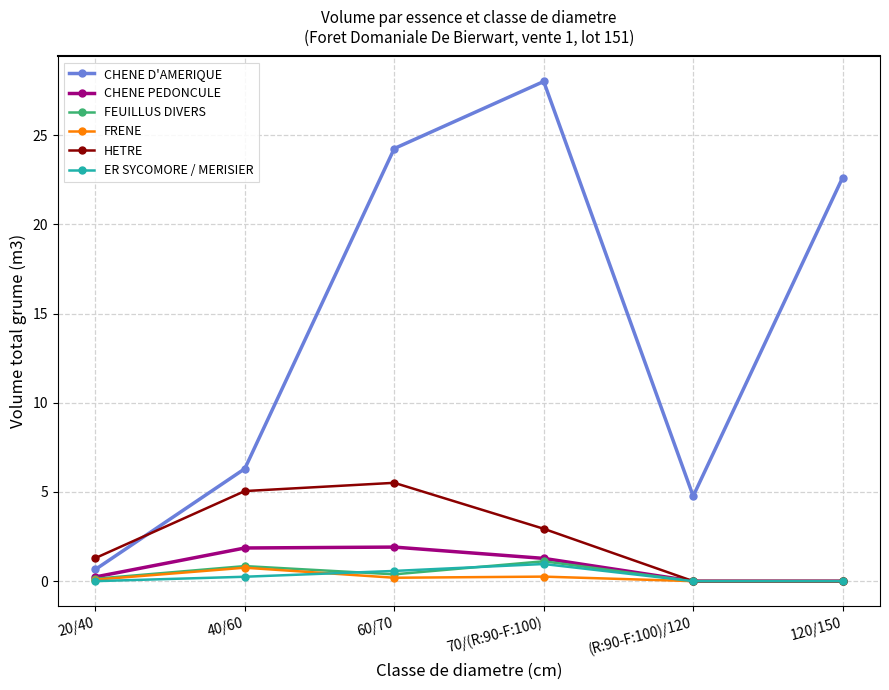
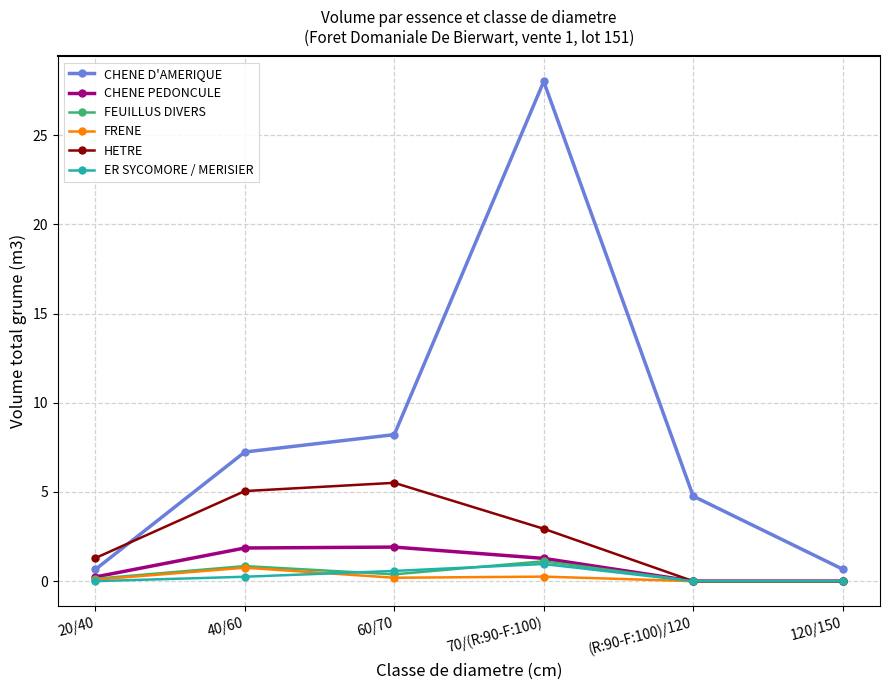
CHENE D'AMERIQUE, 40/60: 6.3 -> 7.2
CHENE D'AMERIQUE, 60/70: 24.3 -> 8.2
CHENE D'AMERIQUE, 120/150: 22.6 -> 0.7
